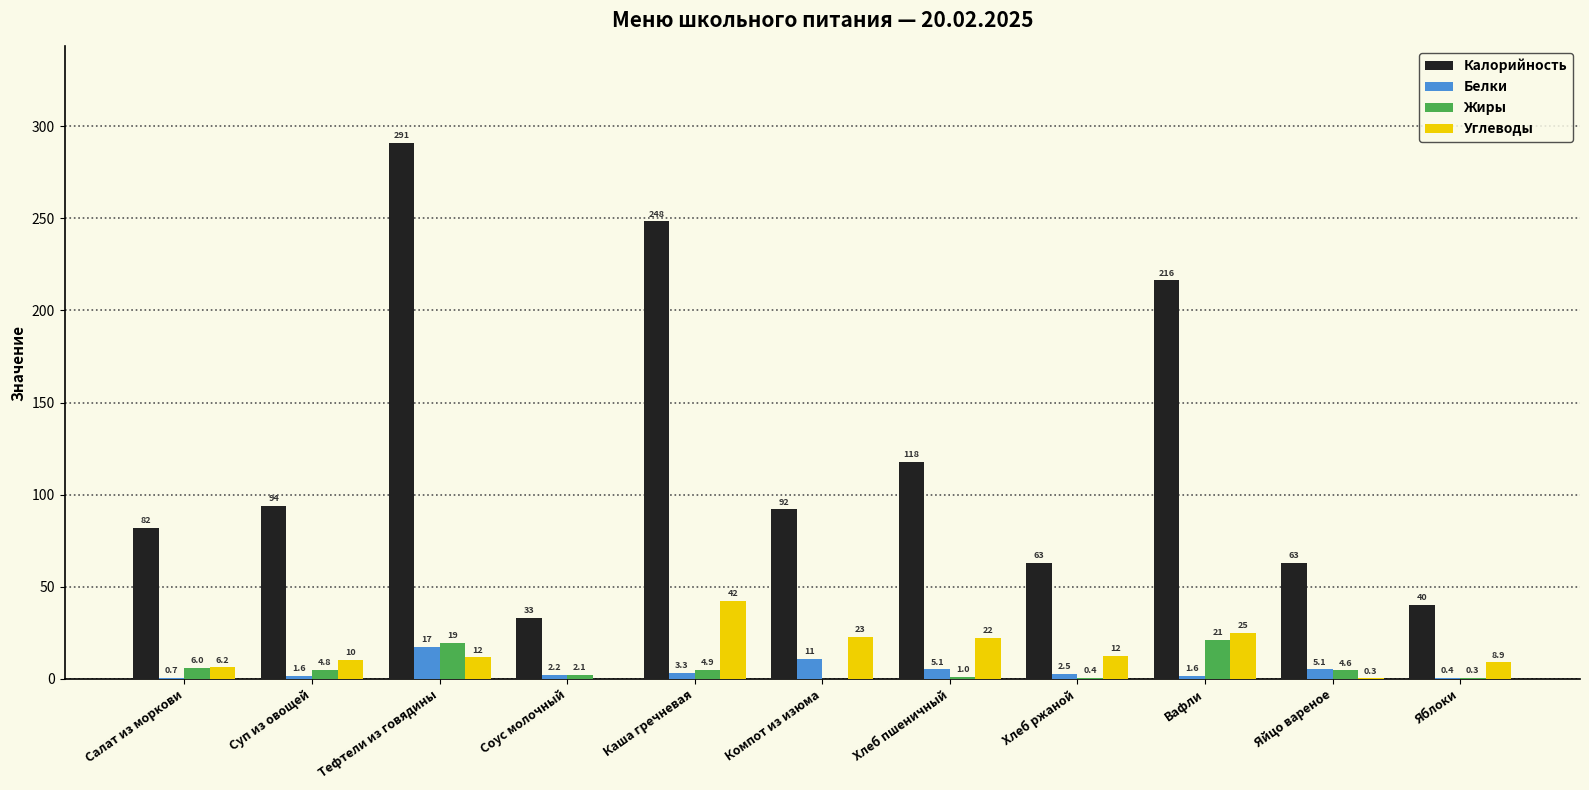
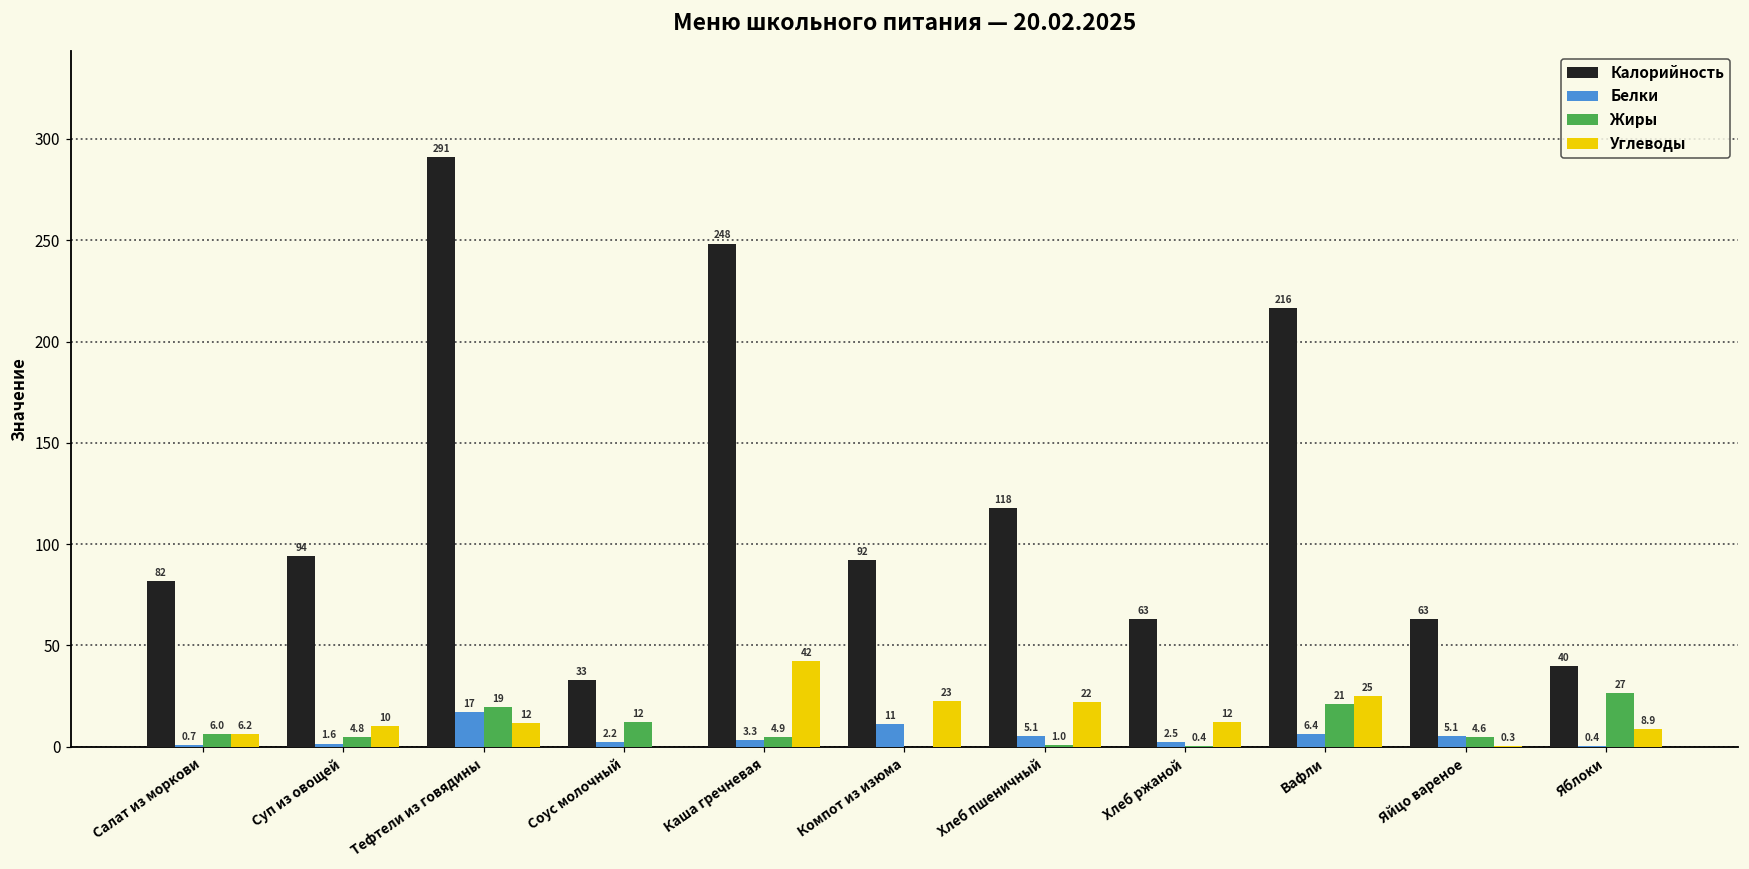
Жиры, Соус молочный: 2.1 -> 12
Белки, Вафли: 1.6 -> 6.4
Жиры, Яблоки: 0.3 -> 27
